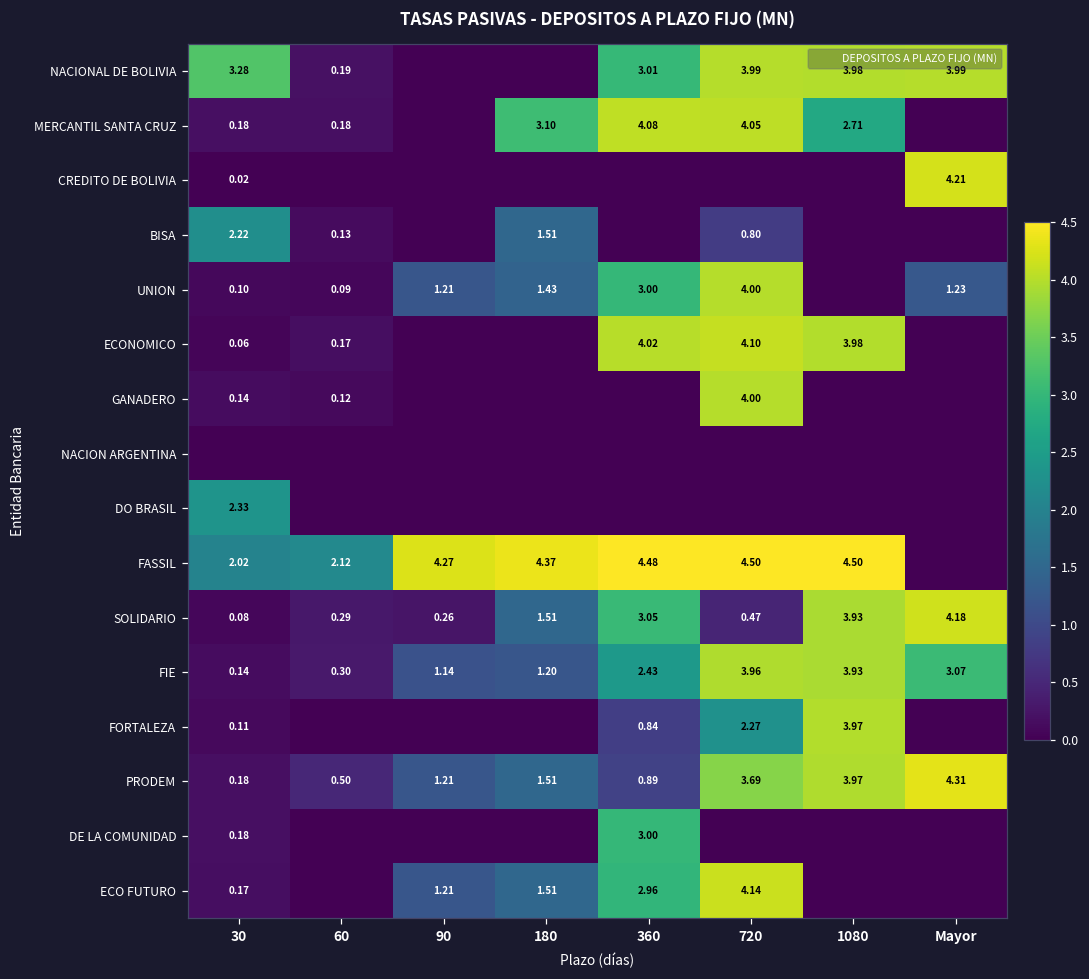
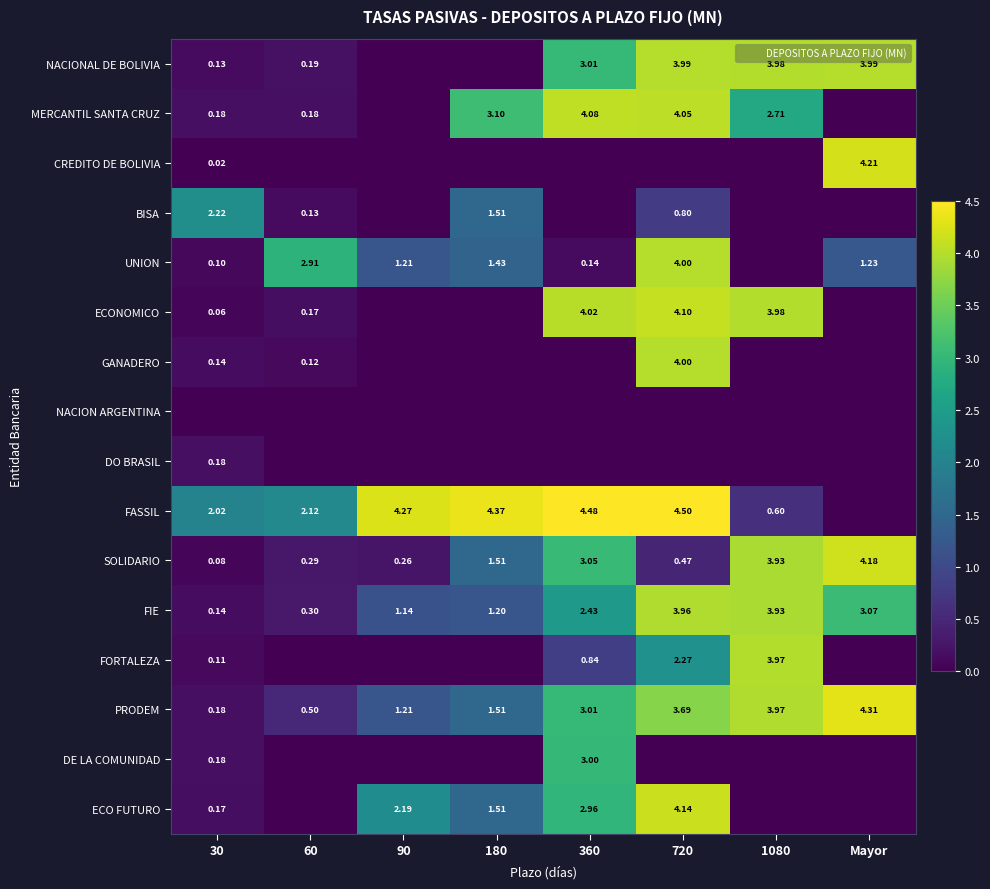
NACIONAL DE BOLIVIA, 30: 3.28 -> 0.13
UNION, 60: 0.09 -> 2.91
UNION, 360: 3.00 -> 0.14
DO BRASIL, 30: 2.33 -> 0.18
FASSIL, 1080: 4.50 -> 0.60
PRODEM, 360: 0.89 -> 3.01
ECO FUTURO, 90: 1.21 -> 2.19
